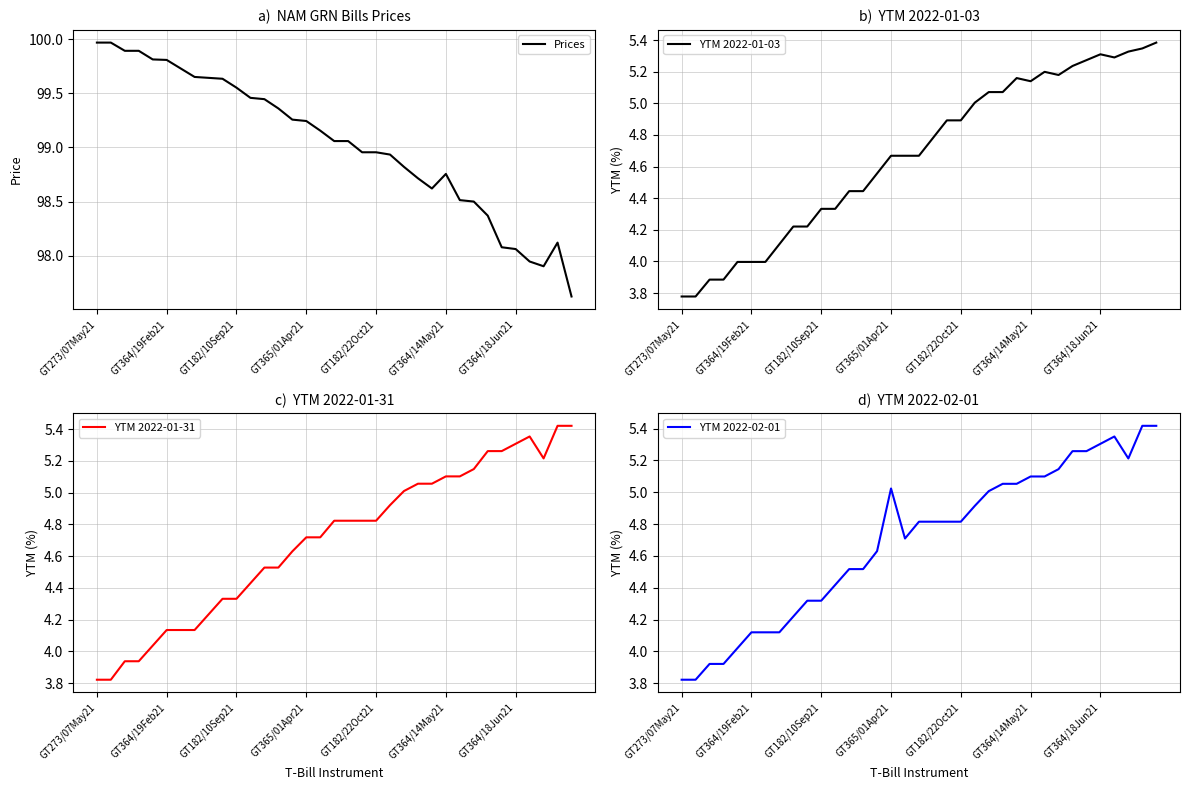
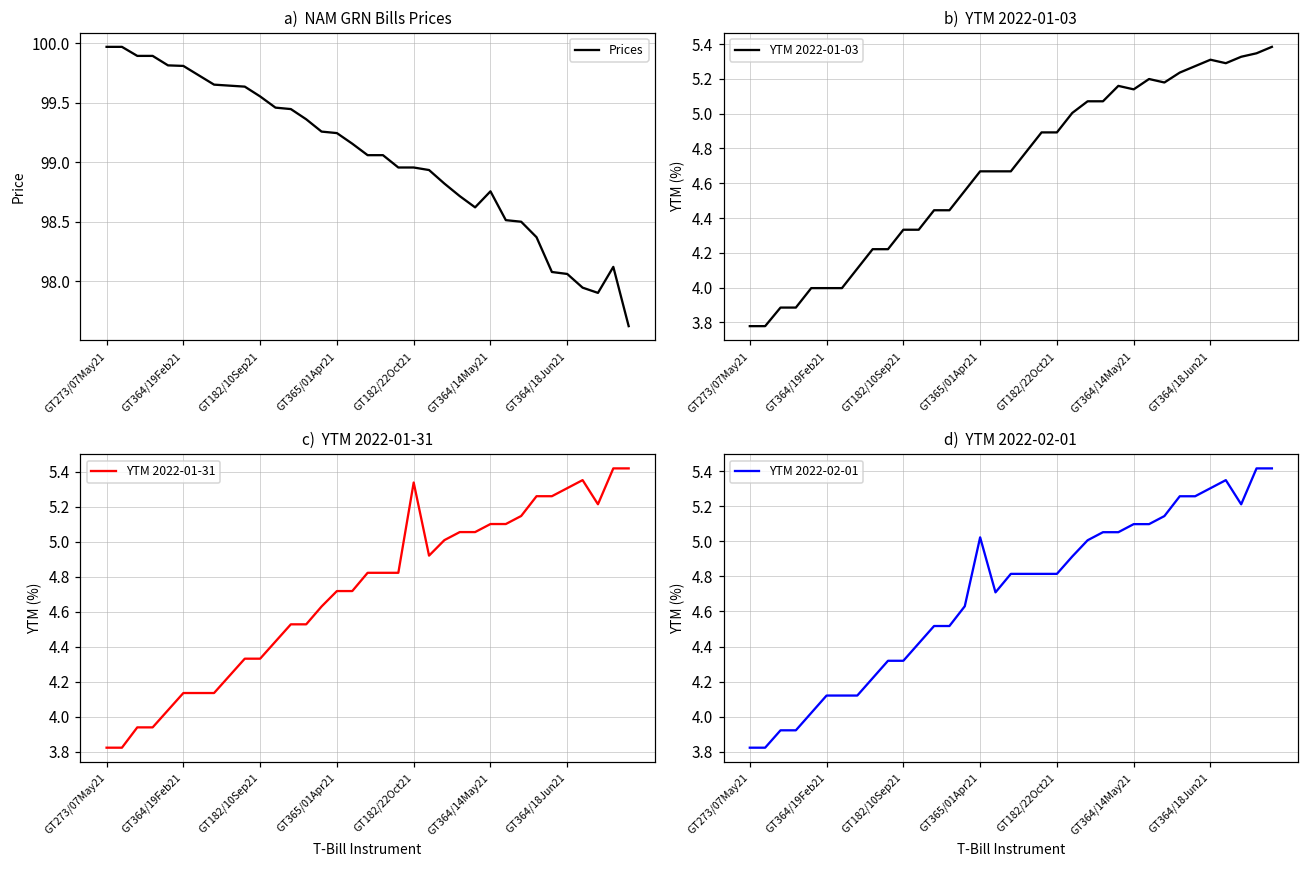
c) YTM 2022-01-31, GT182/22Oct21: 4.82 -> 5.34
